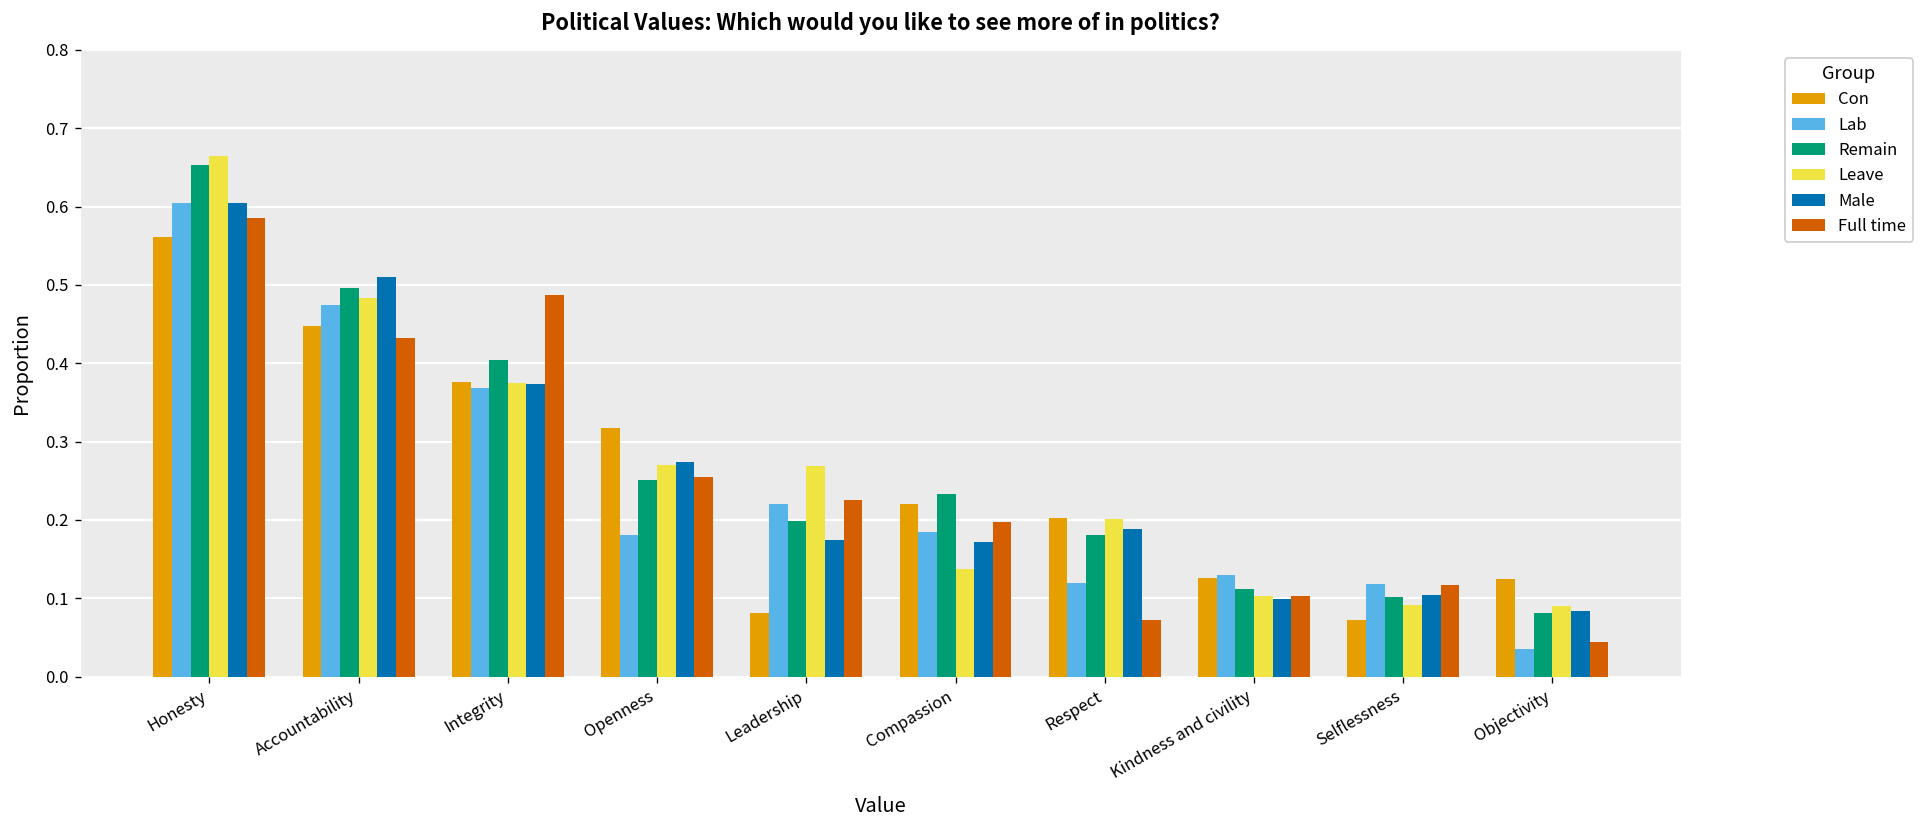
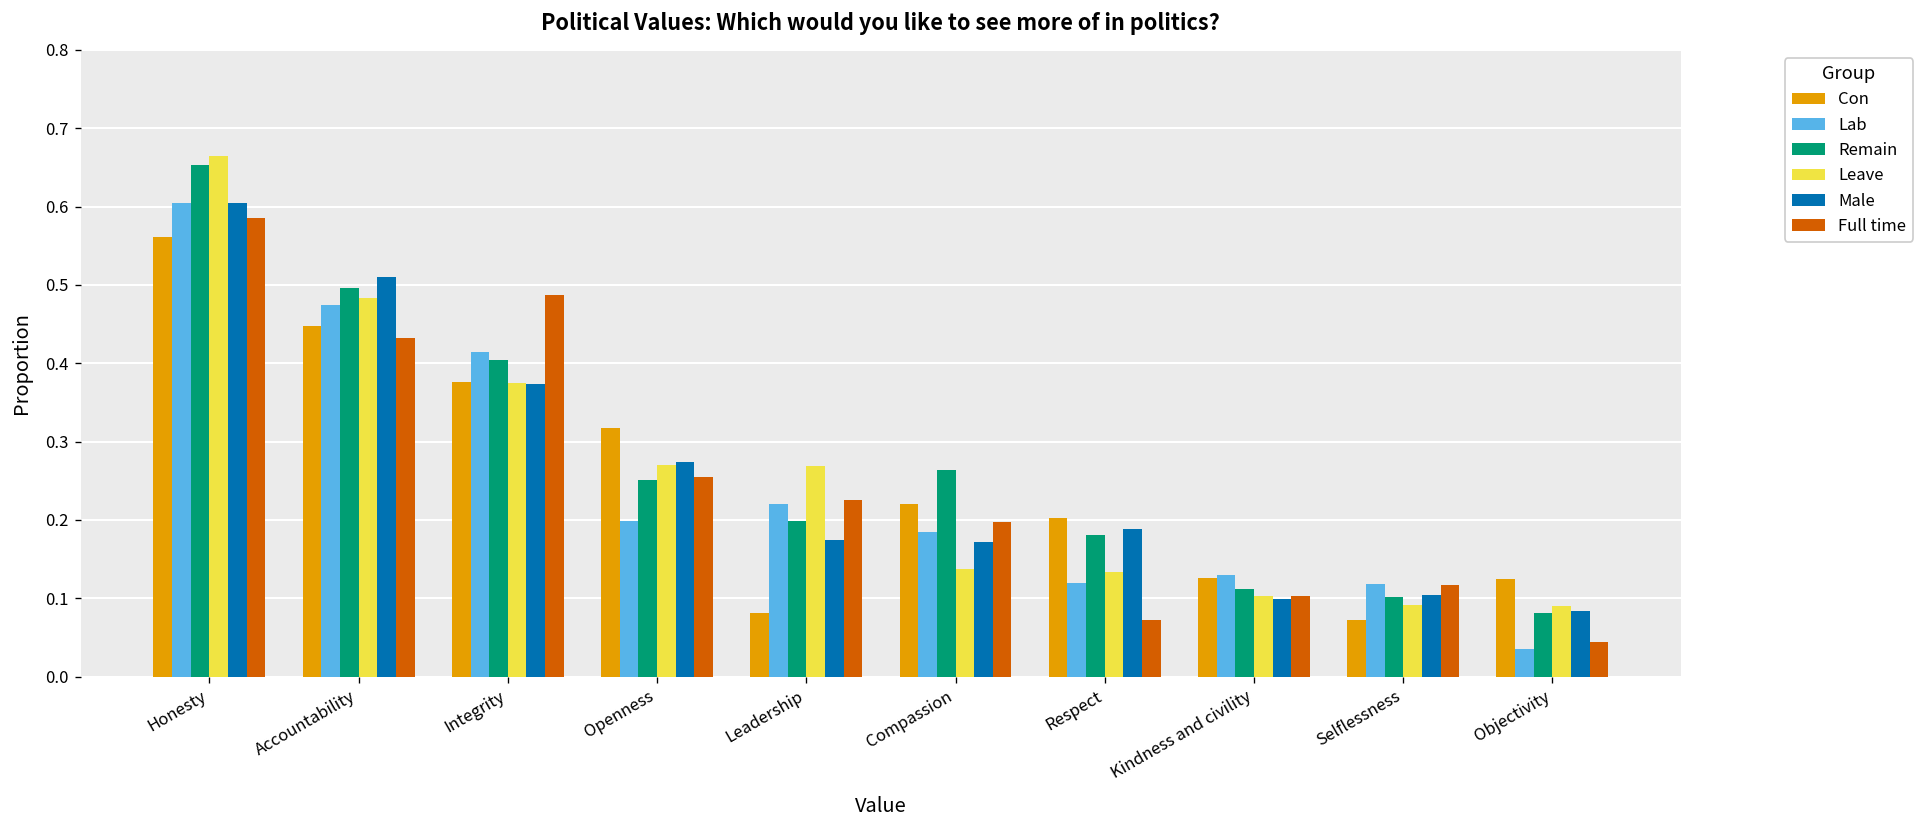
Lab, Integrity: 0.37 -> 0.41
Lab, Openness: 0.18 -> 0.20
Remain, Compassion: 0.23 -> 0.26
Leave, Respect: 0.20 -> 0.13
